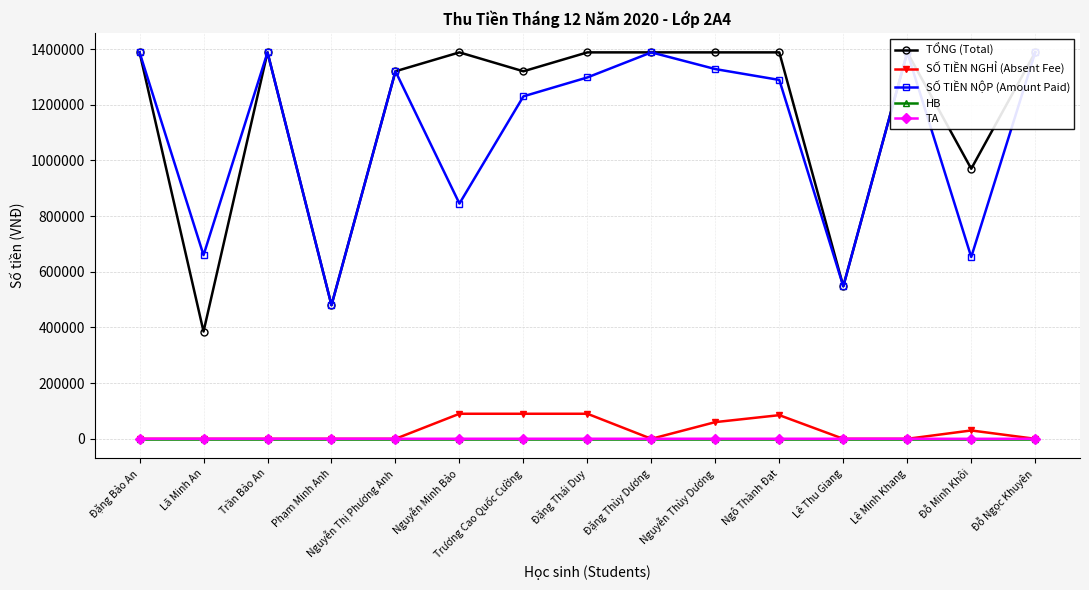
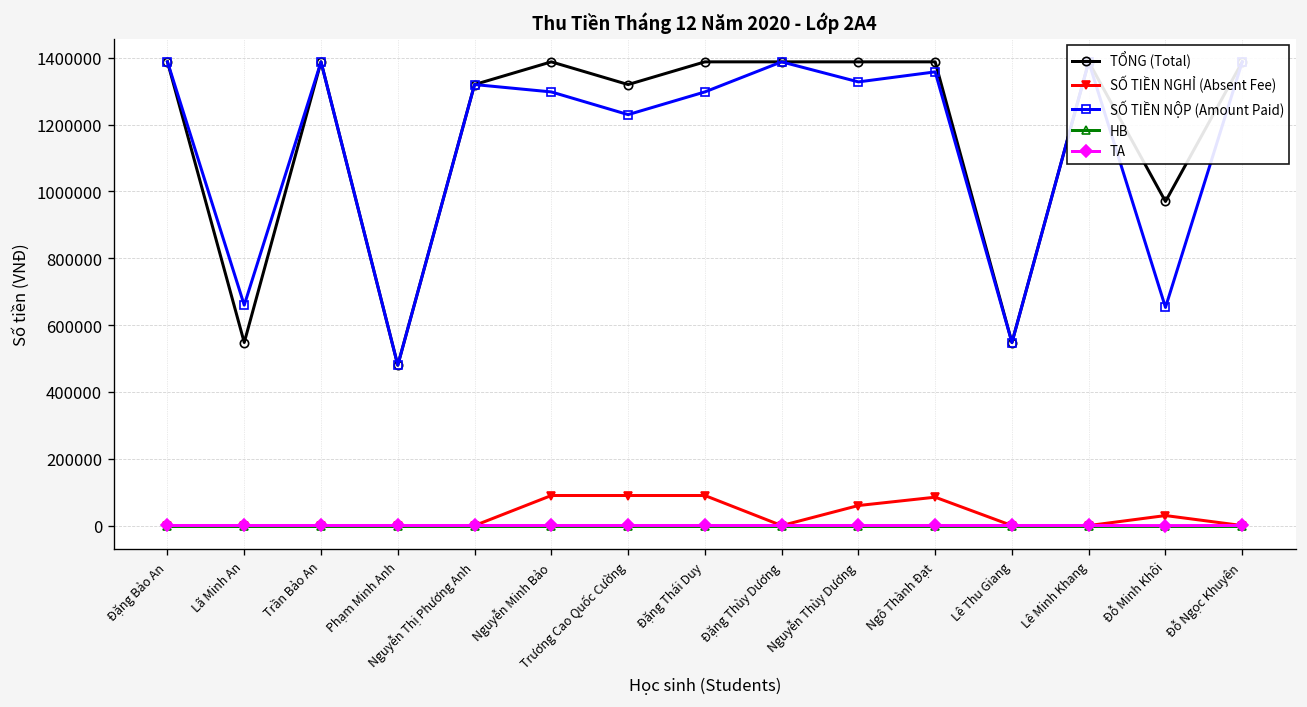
TỔNG (Total), Lã Minh An: 390000 -> 550000
SỐ TIỀN NỘP (Amount Paid), Nguyễn Minh Bảo: 840000 -> 1300000
SỐ TIỀN NỘP (Amount Paid), Ngô Thành Đạt: 1290000 -> 1360000
